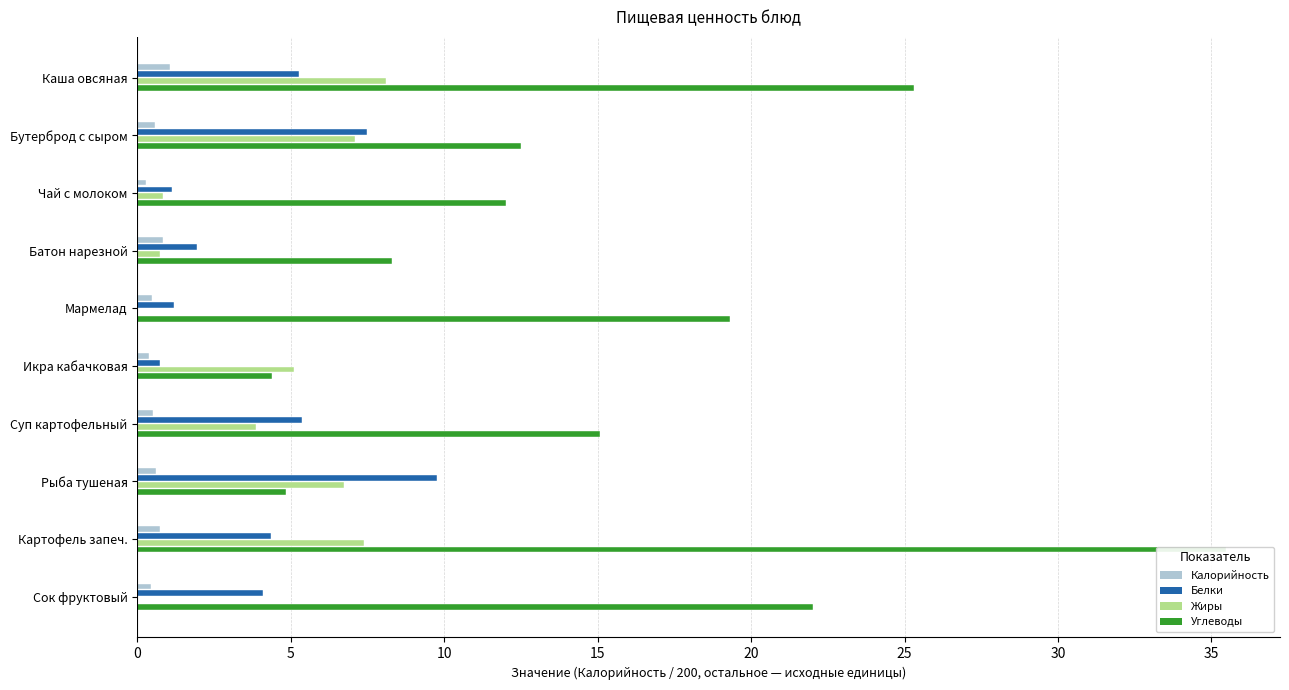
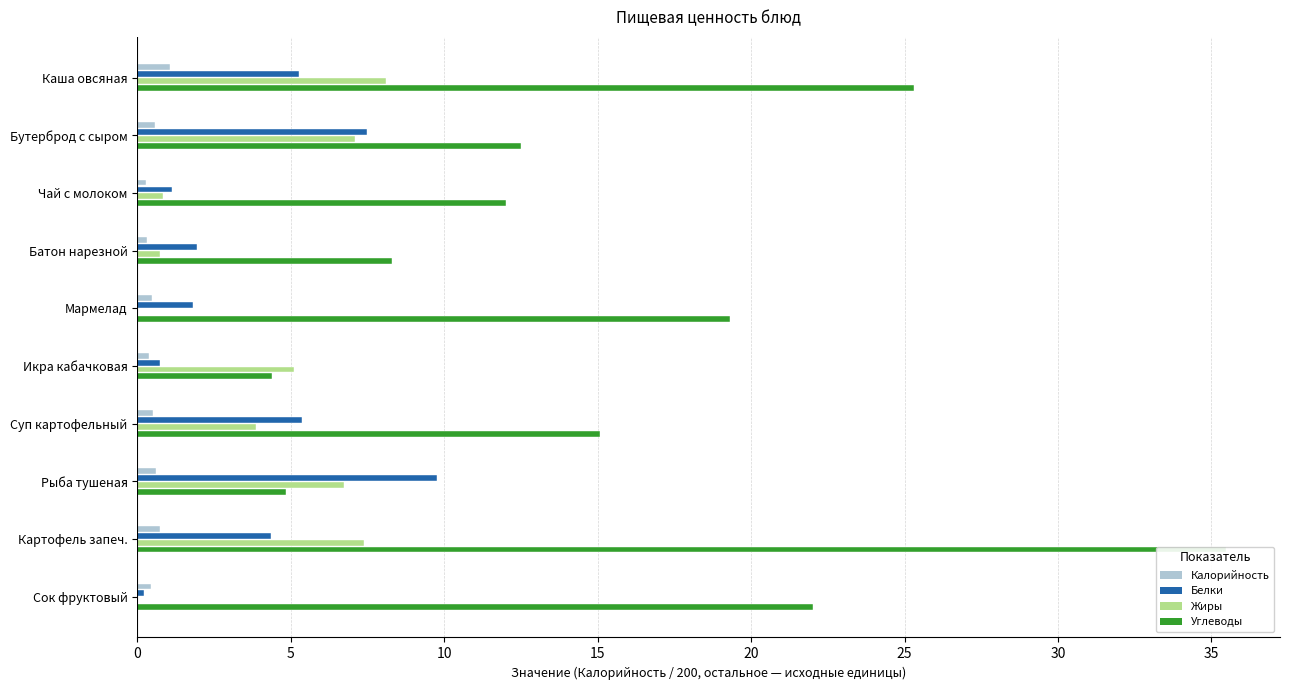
Калорийность, Батон нарезной: 0.8 -> 0.3
Белки, Мармелад: 1.2 -> 1.8
Белки, Сок фруктовый: 4.1 -> 0.2
